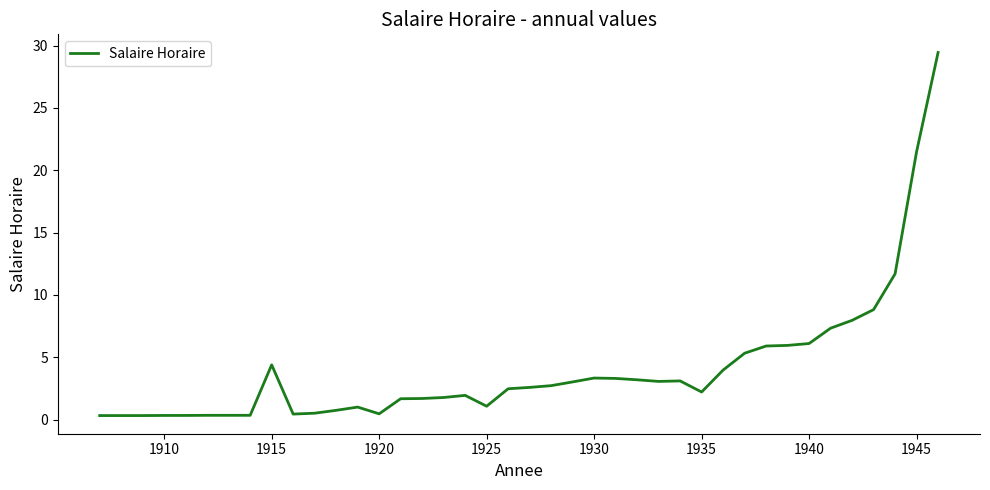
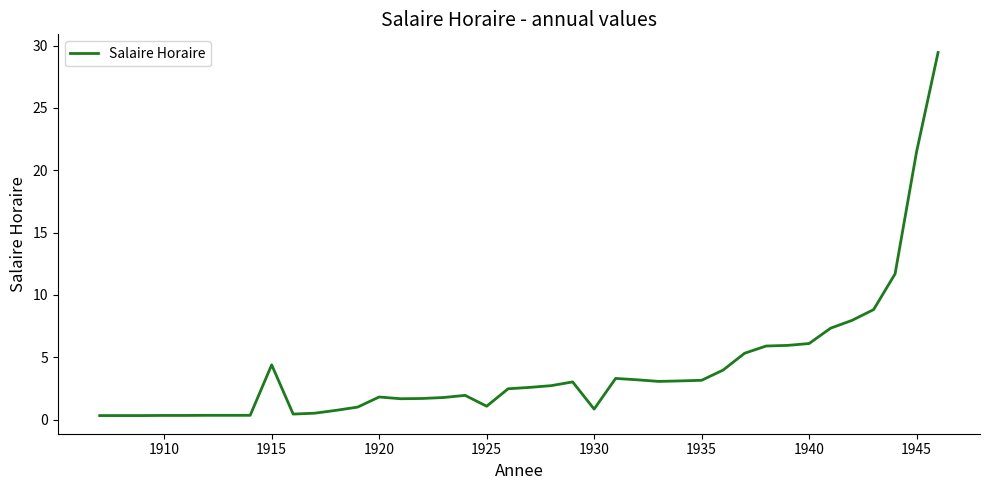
1920: 0.5 -> 1.8
1930: 3.3 -> 0.8
1935: 2.2 -> 3.2
